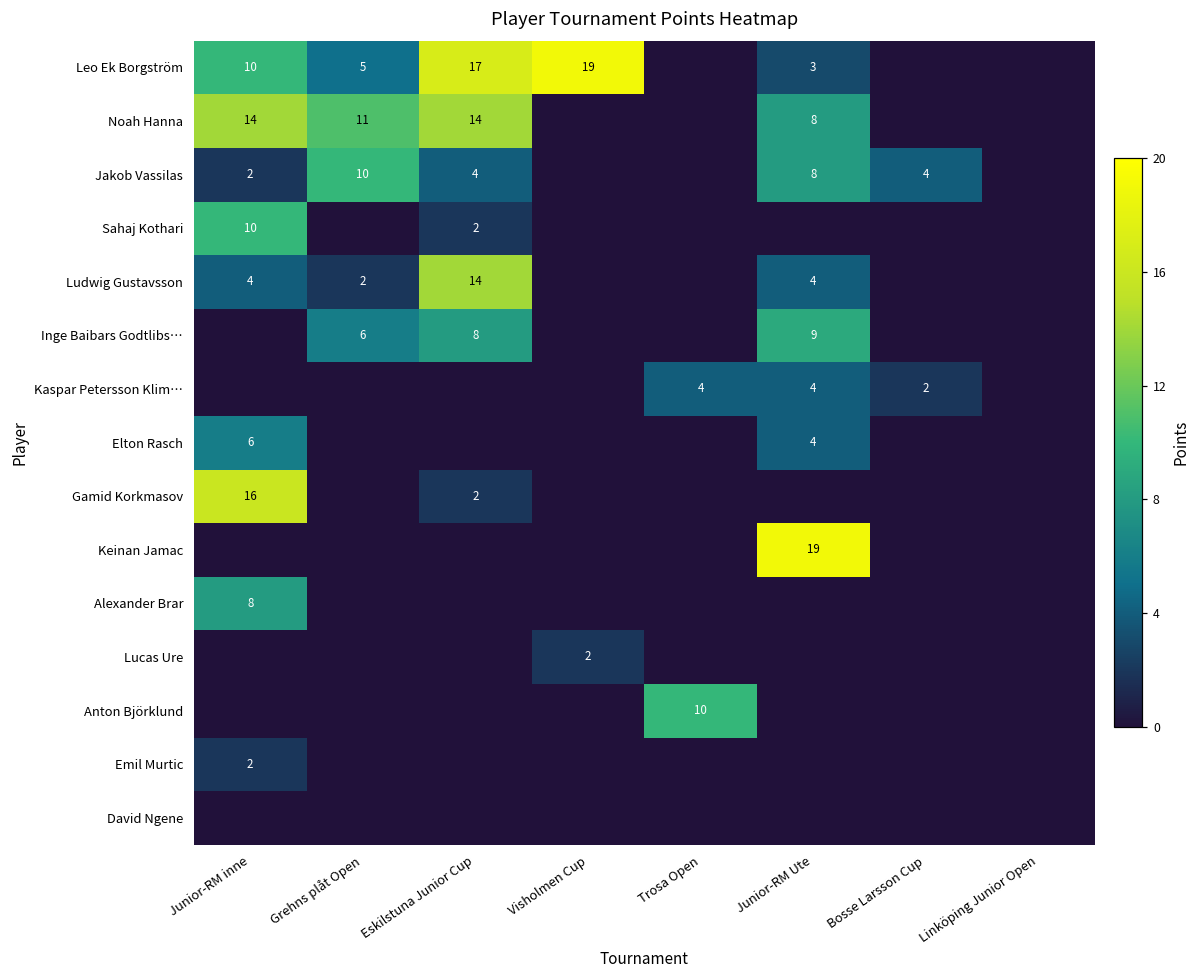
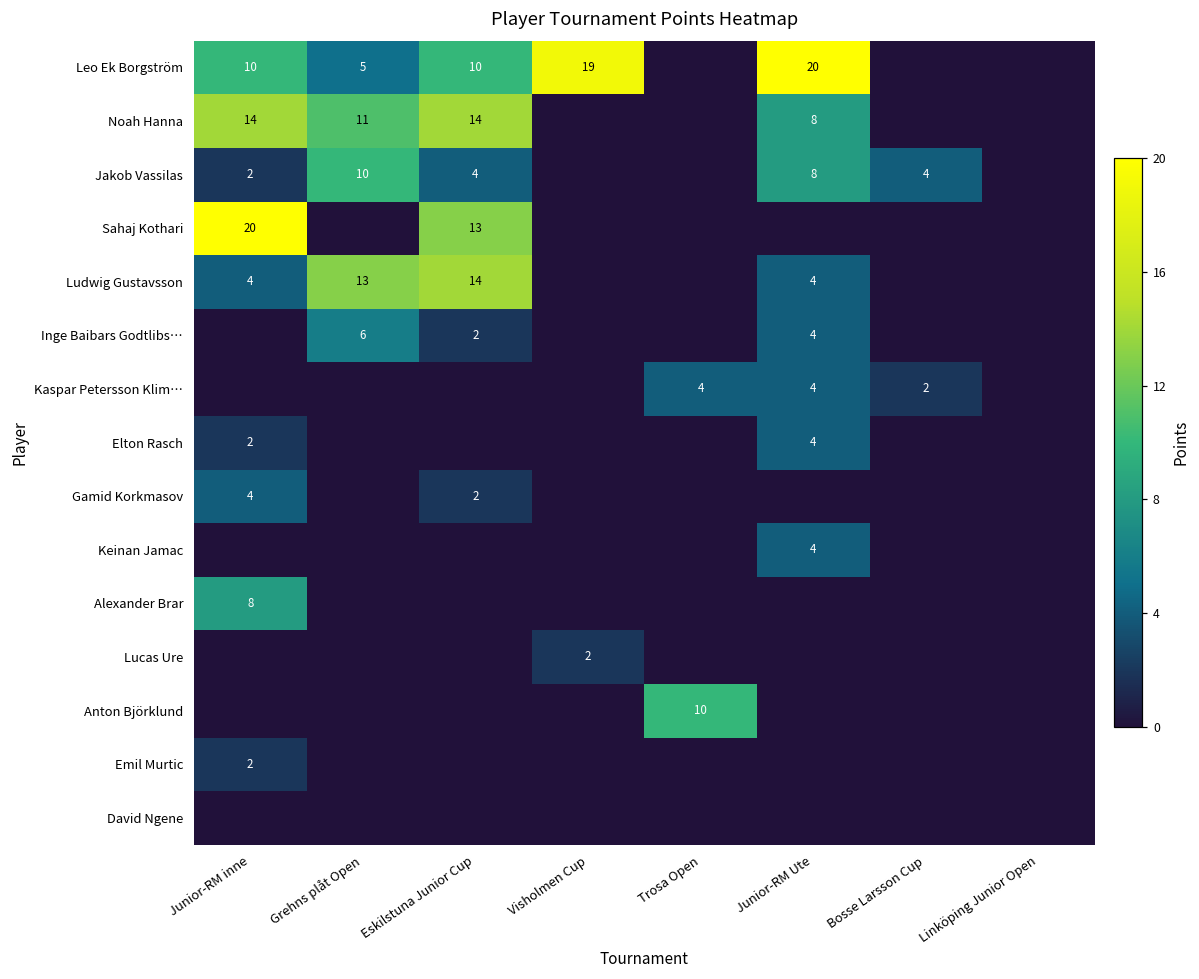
Leo Ek Borgström, Eskilstuna Junior Cup: 17 -> 10
Leo Ek Borgström, Junior-RM Ute: 3 -> 20
Sahaj Kothari, Junior-RM inne: 10 -> 20
Sahaj Kothari, Eskilstuna Junior Cup: 2 -> 13
Ludwig Gustavsson, Grehns plåt Open: 2 -> 13
Inge Baibars Godtlibs…, Eskilstuna Junior Cup: 8 -> 2
Inge Baibars Godtlibs…, Junior-RM Ute: 9 -> 4
Elton Rasch, Junior-RM inne: 6 -> 2
Gamid Korkmasov, Junior-RM inne: 16 -> 4
Keinan Jamac, Junior-RM Ute: 19 -> 4
